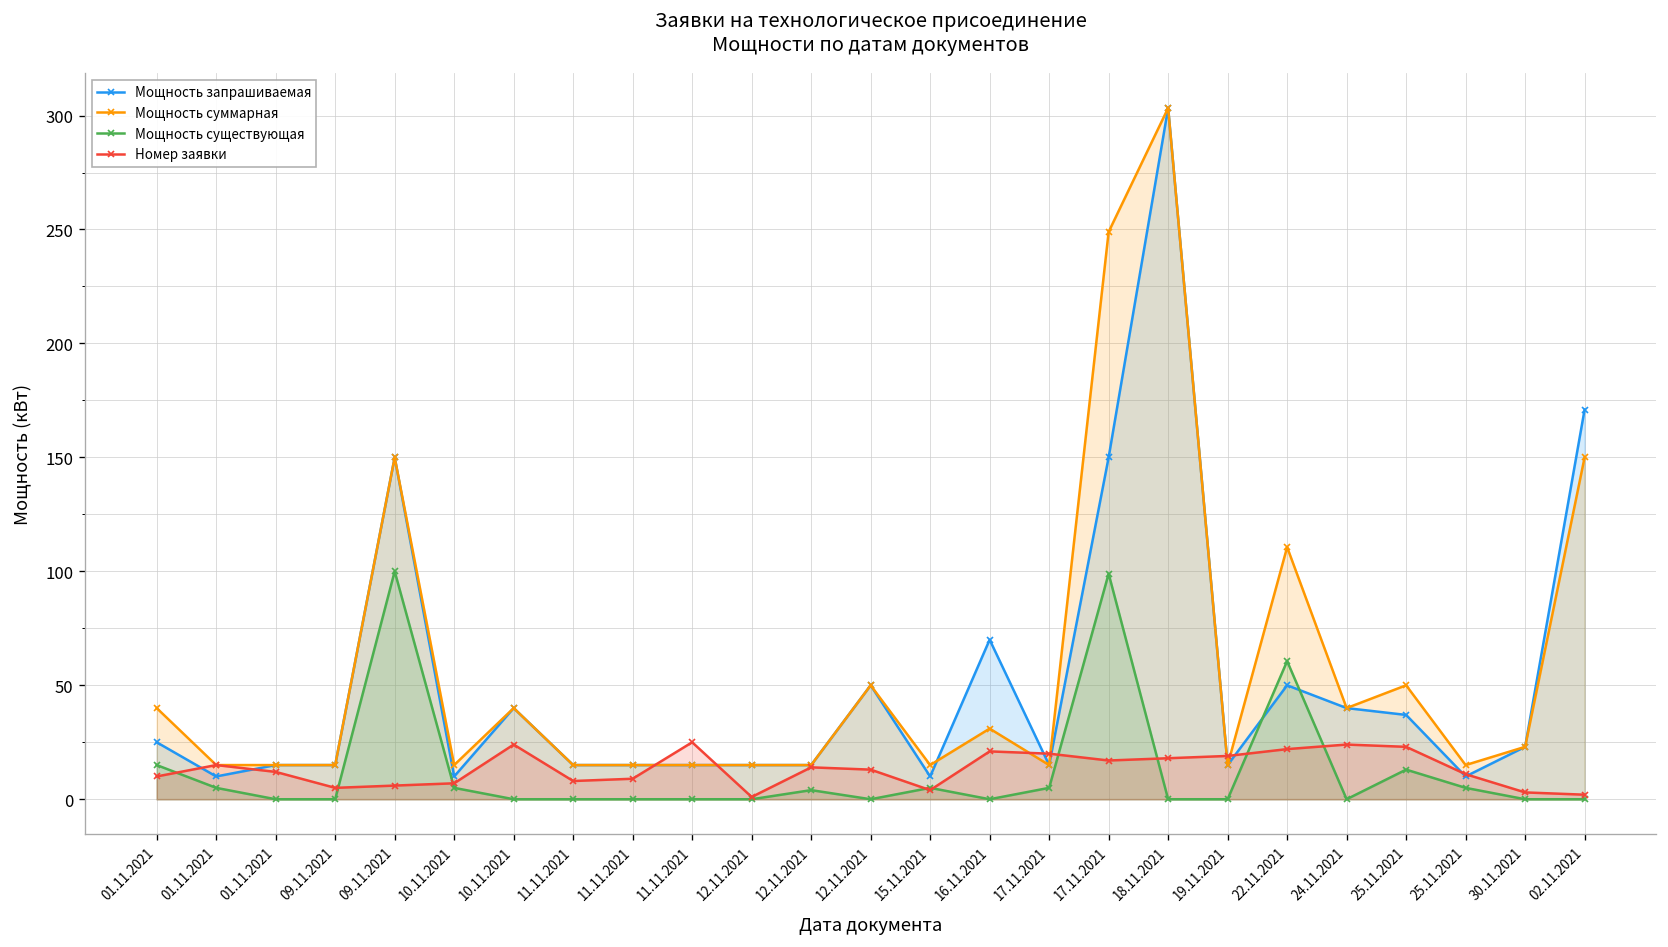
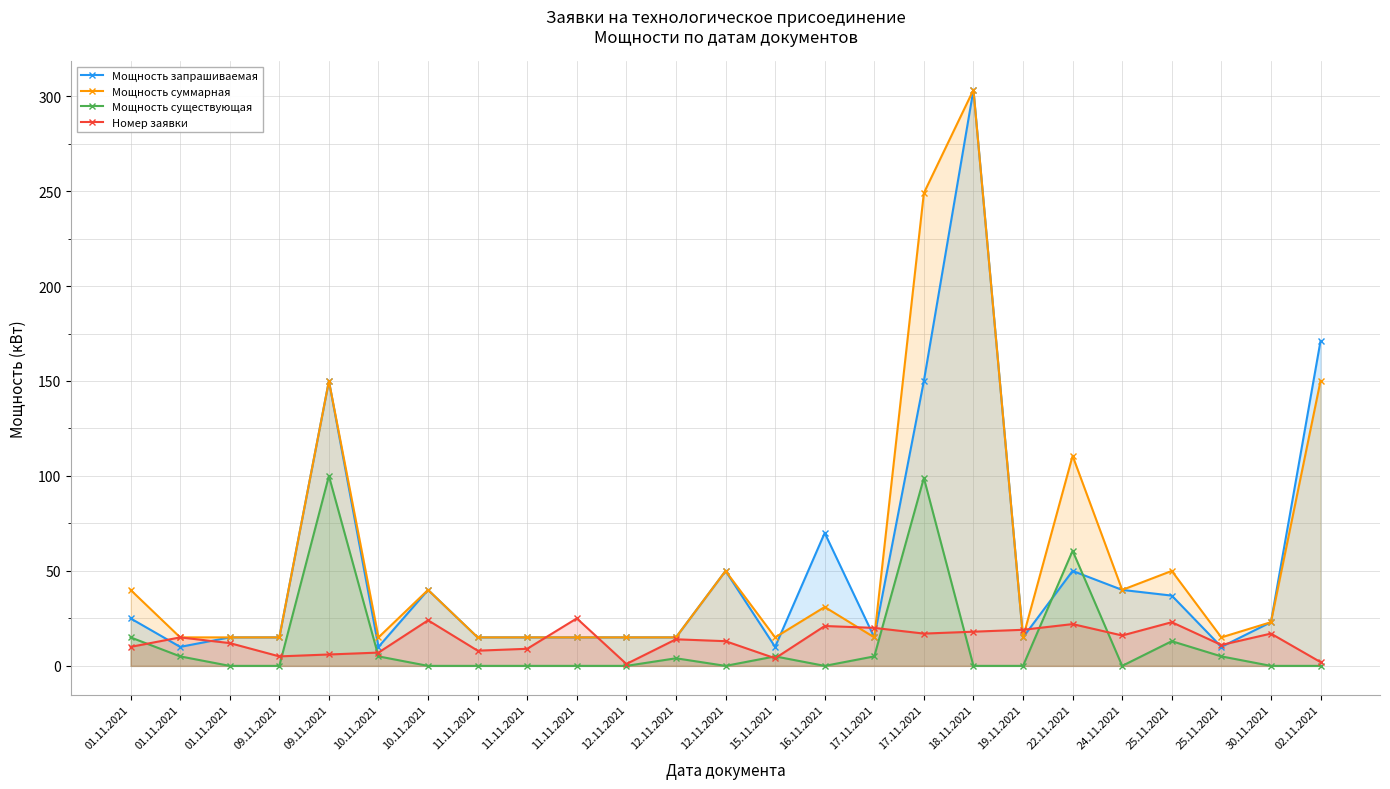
Номер заявки, 24.11.2021: 24 -> 16
Номер заявки, 30.11.2021: 3 -> 17
